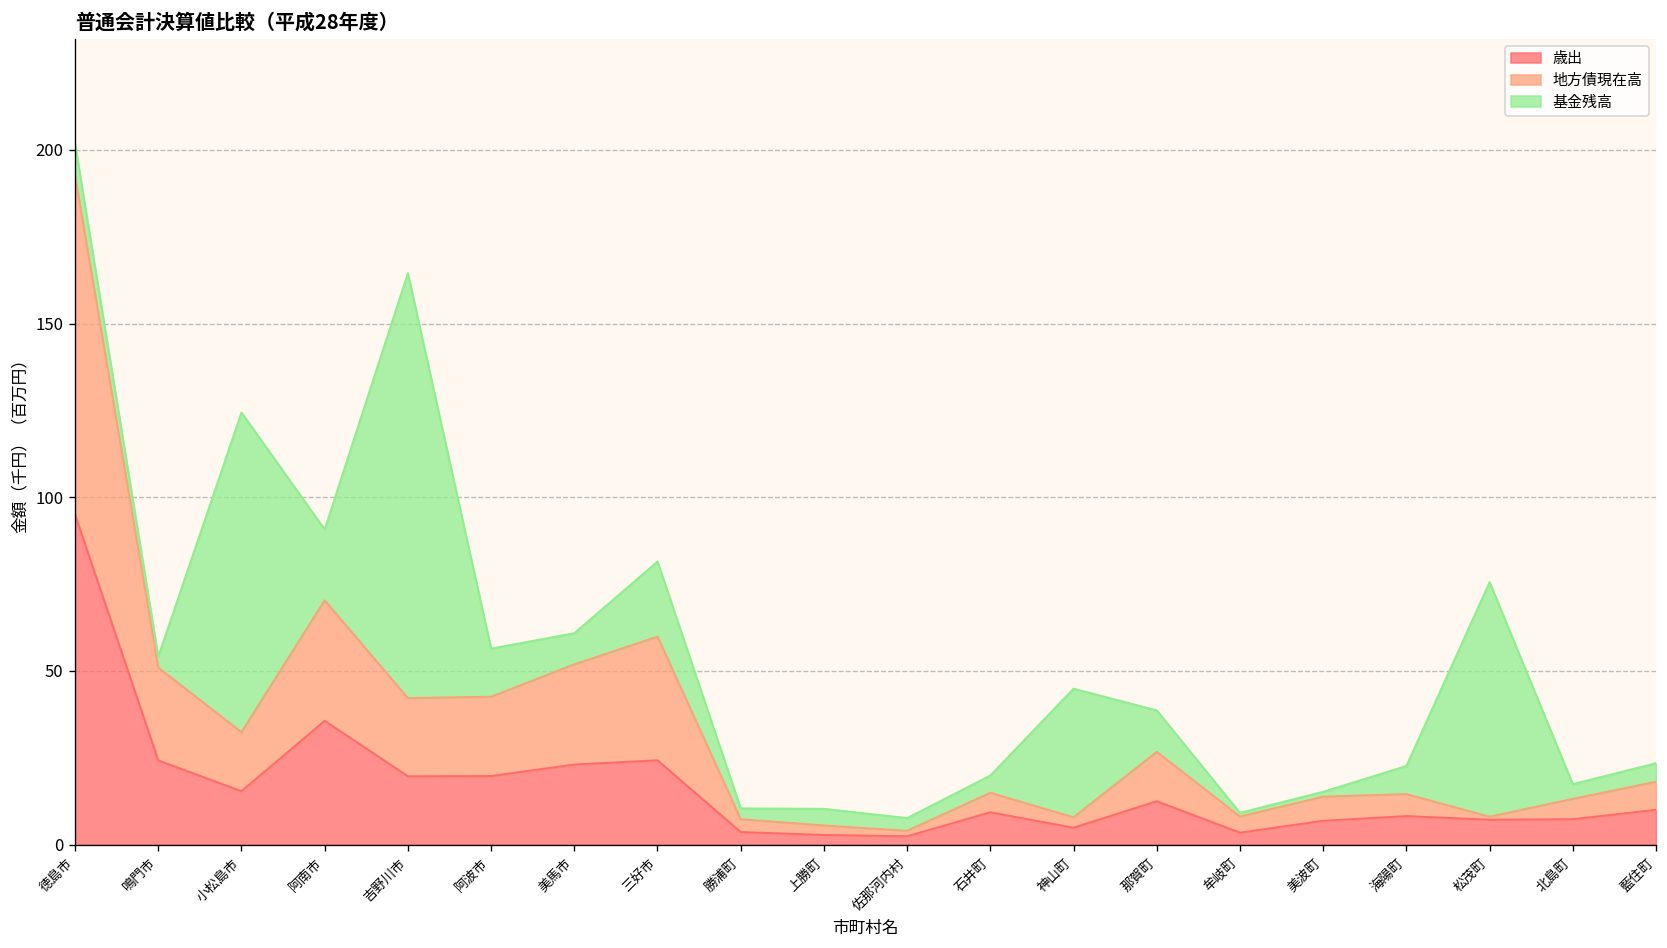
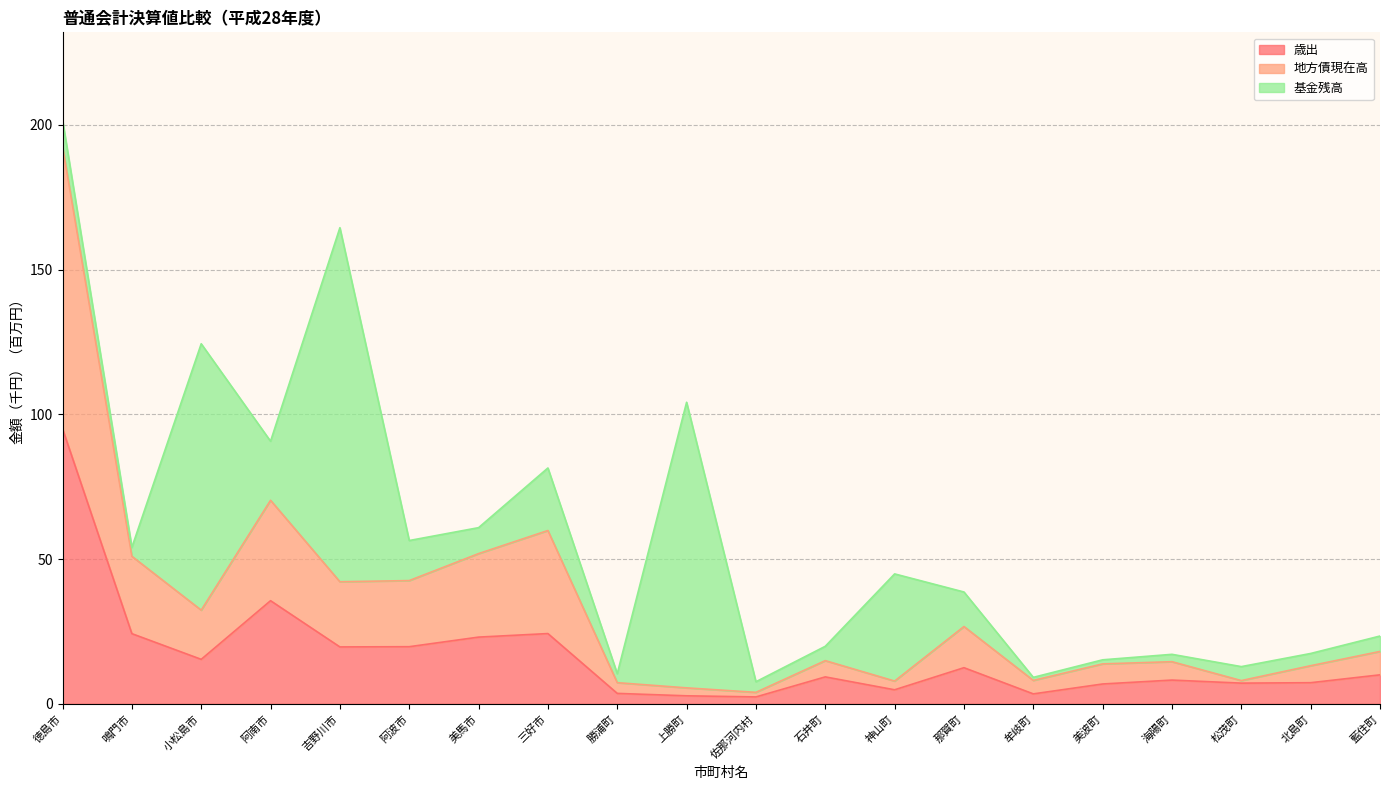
基金残高, 上勝町: 5 -> 99
基金残高, 海陽町: 8 -> 3
基金残高, 松茂町: 68 -> 5
